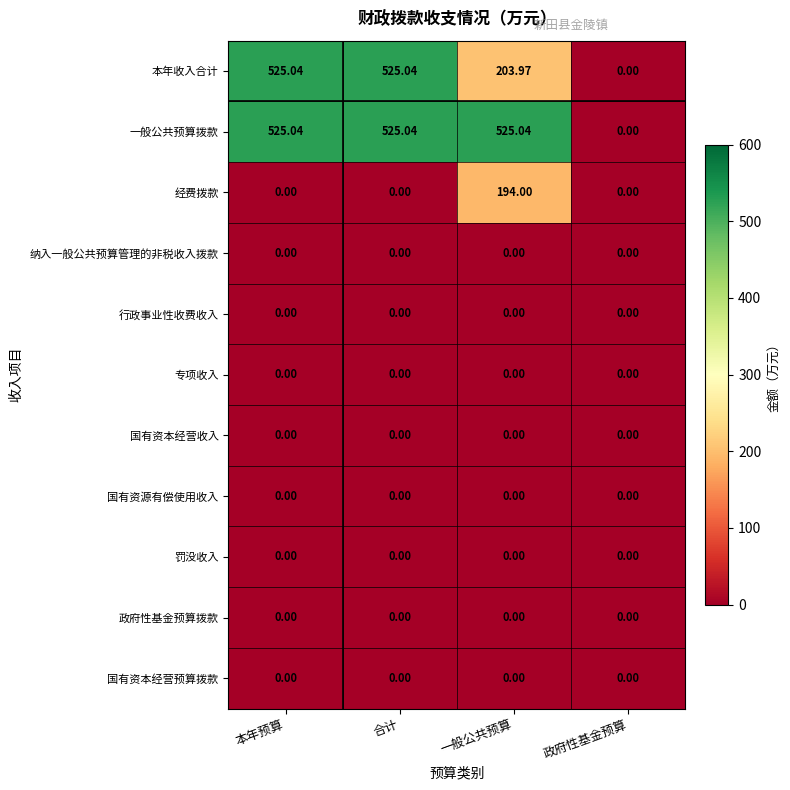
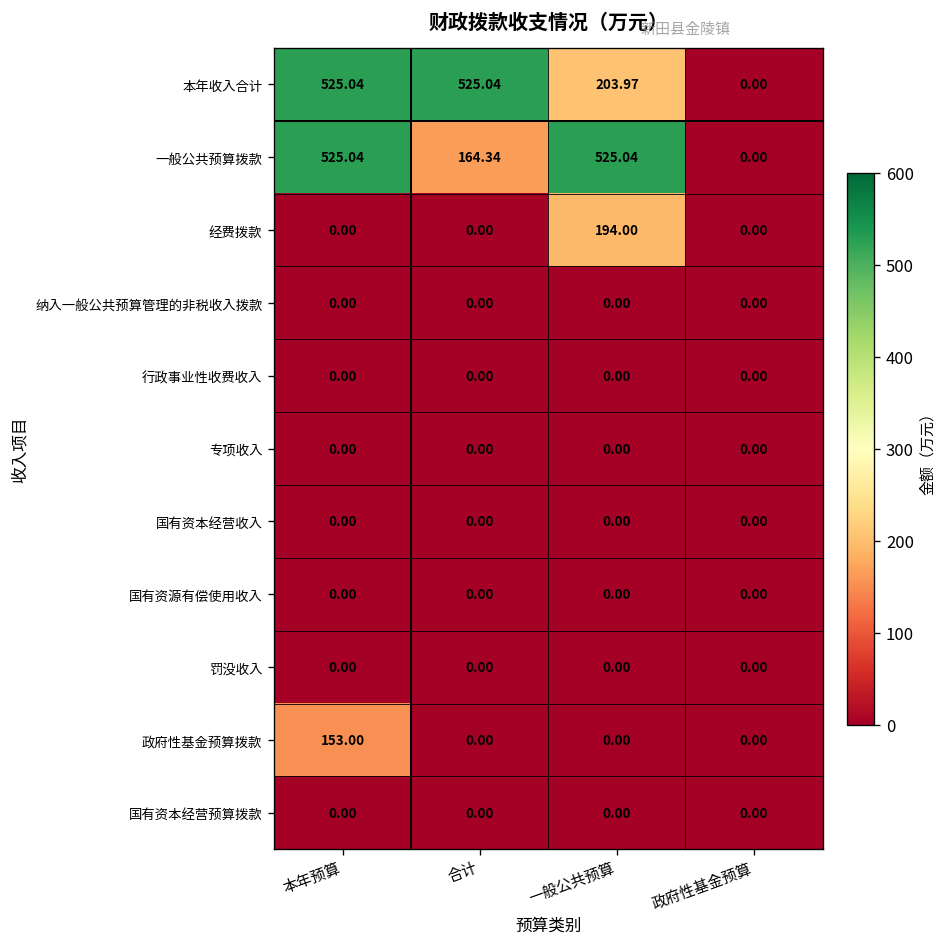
一般公共预算拨款, 合计: 525.04 -> 164.34
政府性基金预算拨款, 本年预算: 0.00 -> 153.00
